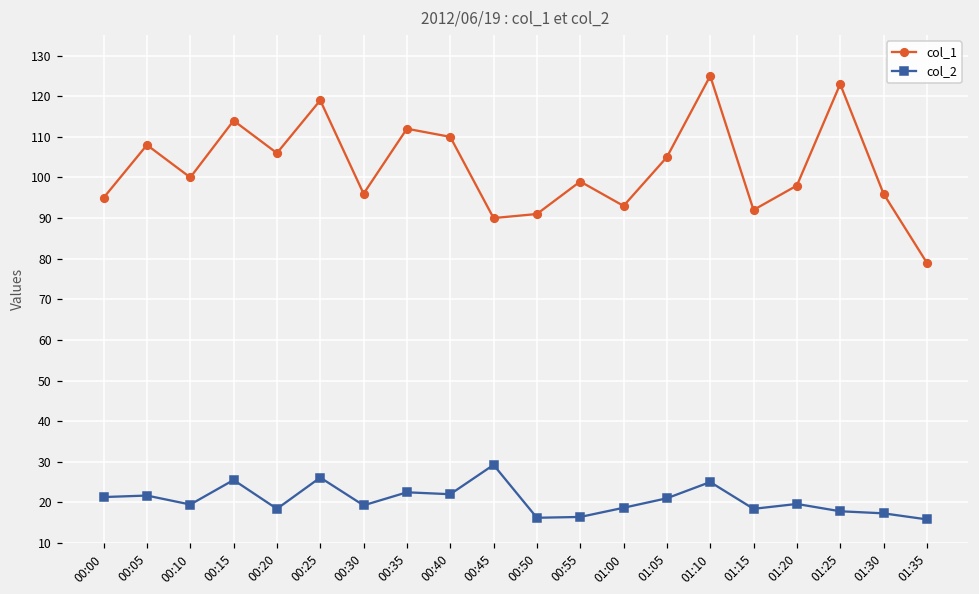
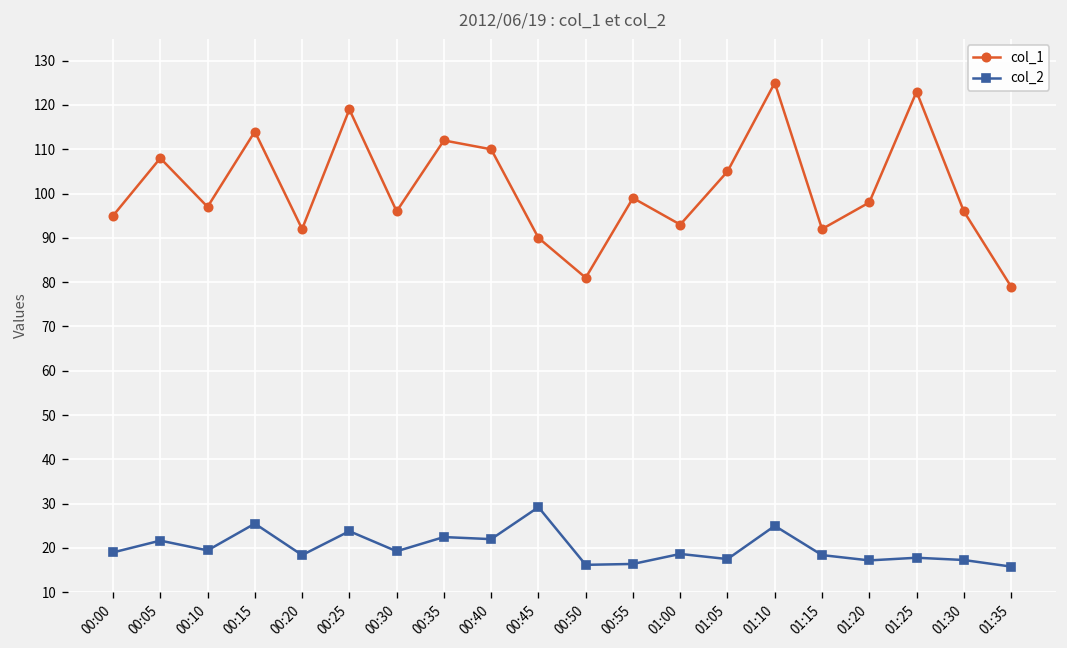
col_2, 00:00: 21 -> 19
col_1, 00:10: 100 -> 97
col_1, 00:20: 106 -> 92
col_2, 00:25: 26 -> 24
col_1, 00:50: 91 -> 81
col_2, 01:05: 21 -> 18
col_2, 01:20: 20 -> 17
